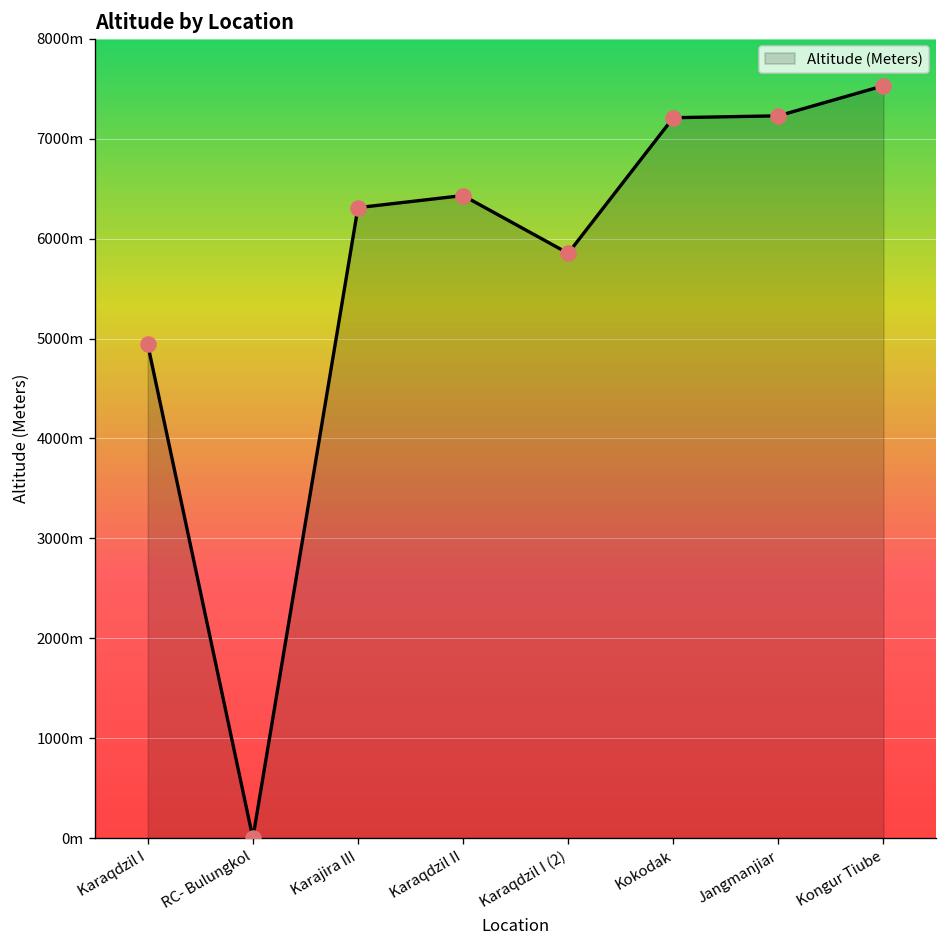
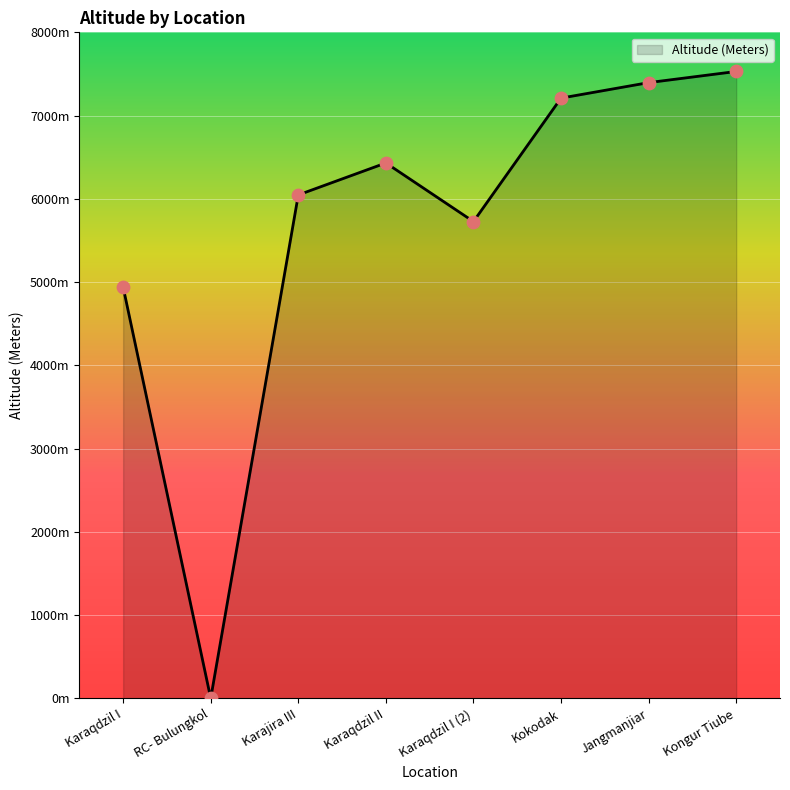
Karajira III: 6300m -> 6000m
Karaqdzil I (2): 5900m -> 5700m
Jangmanjiar: 7200m -> 7400m
